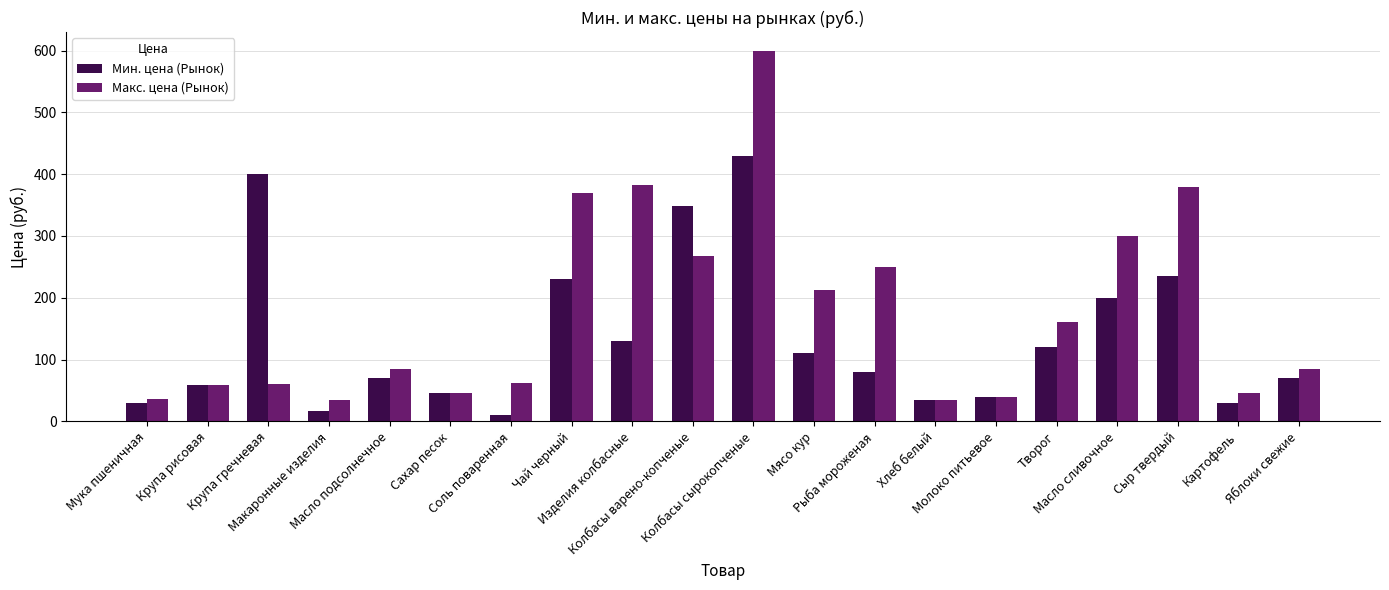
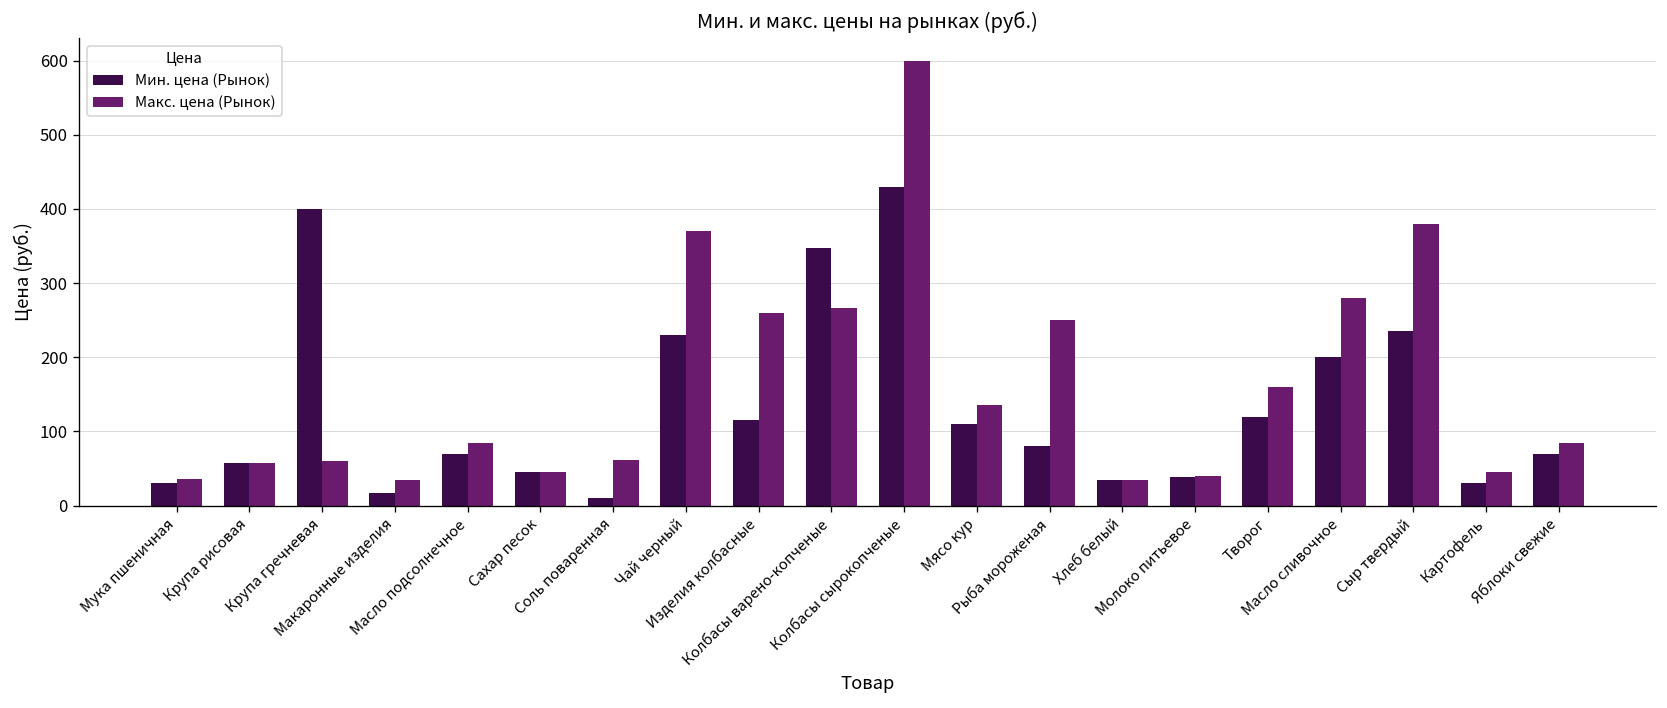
Мин. цена (Рынок), Изделия колбасные: 130 -> 120
Макс. цена (Рынок), Изделия колбасные: 380 -> 260
Макс. цена (Рынок), Мясо кур: 210 -> 140
Макс. цена (Рынок), Масло сливочное: 300 -> 280
